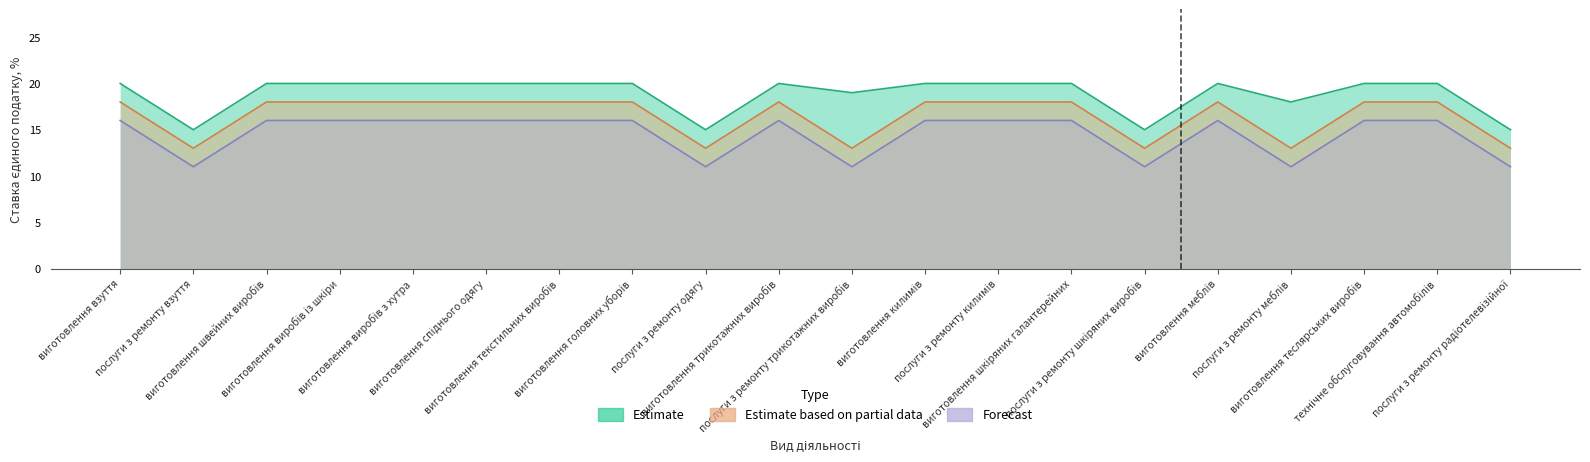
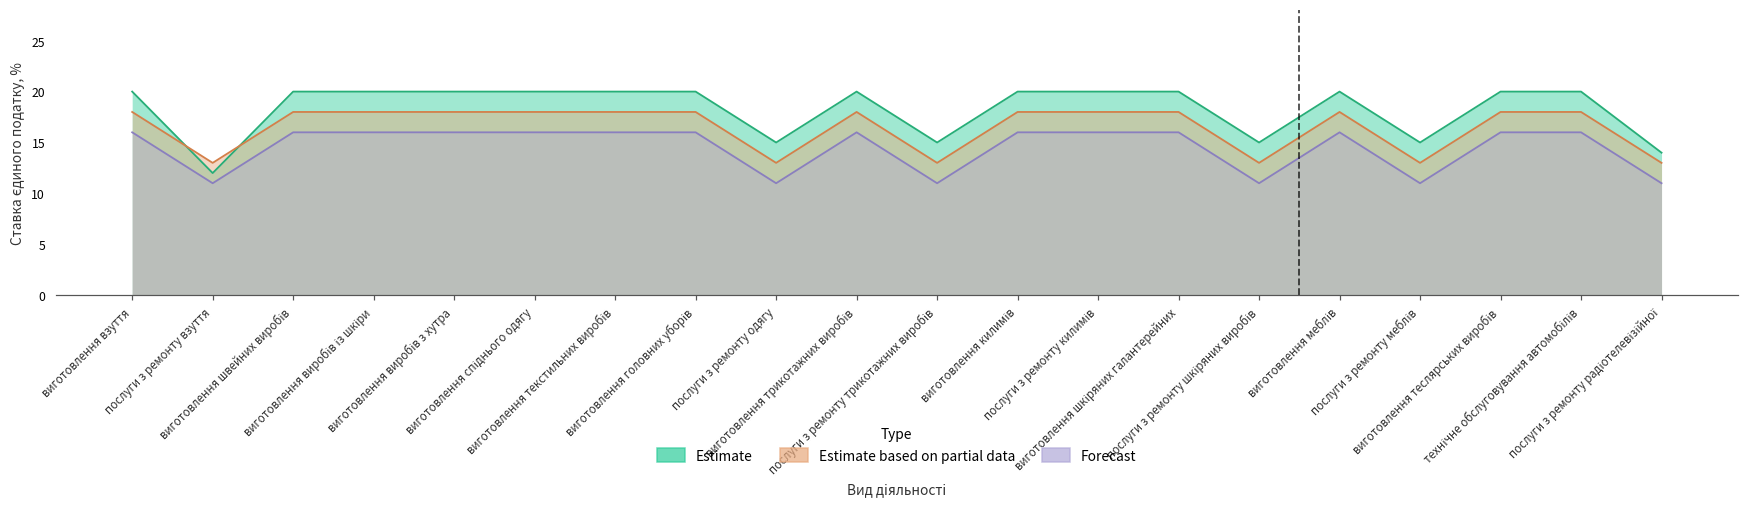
Estimate, послуги з ремонту взуття: 15 -> 12
Estimate, послуги з ремонту трикотажних виробів: 19 -> 15
Estimate, послуги з ремонту меблів: 18 -> 15
Estimate, послуги з ремонту радіотелевізійної: 15 -> 14
